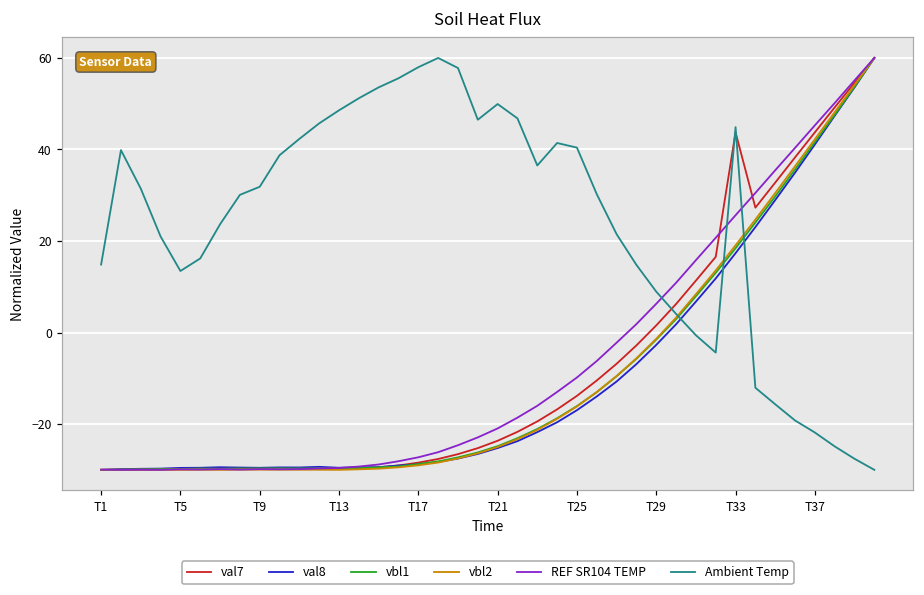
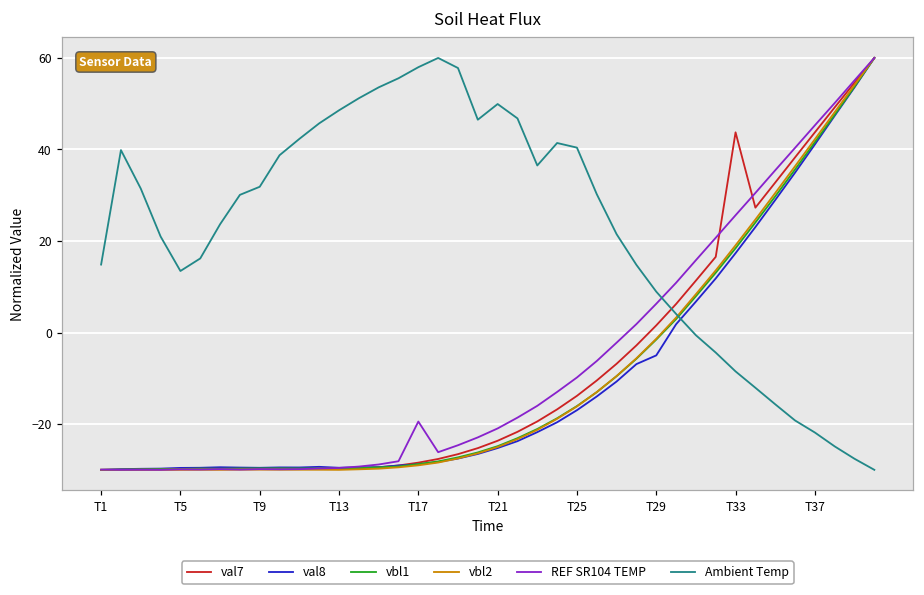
REF SR104 TEMP, T17: -27 -> -19
val8, T29: -3 -> -5
Ambient Temp, T33: 45 -> -8
